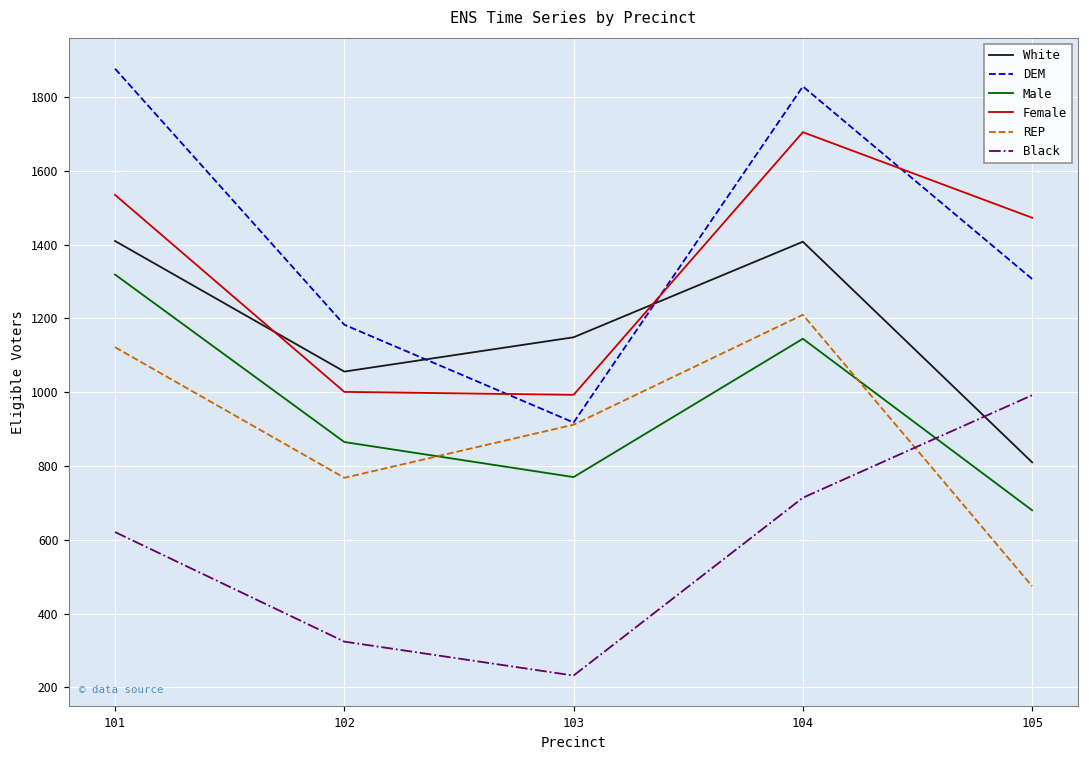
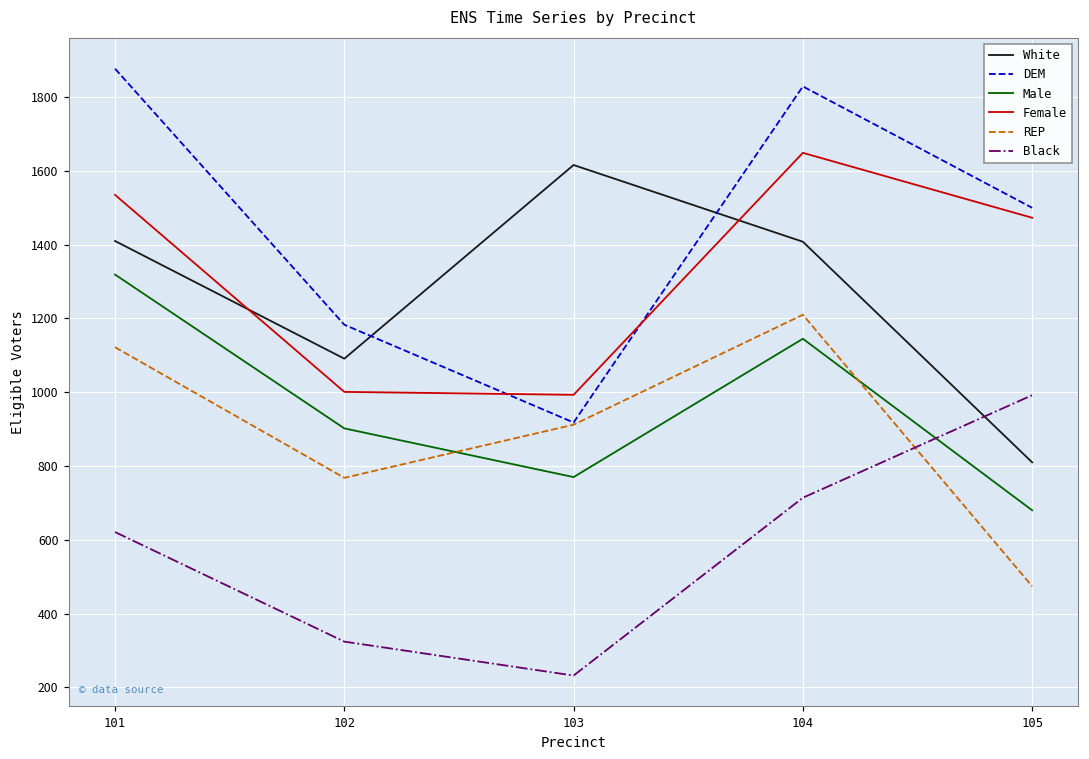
White, 102: 1060 -> 1090
Male, 102: 870 -> 900
White, 103: 1150 -> 1620
Female, 104: 1710 -> 1650
DEM, 105: 1310 -> 1500
